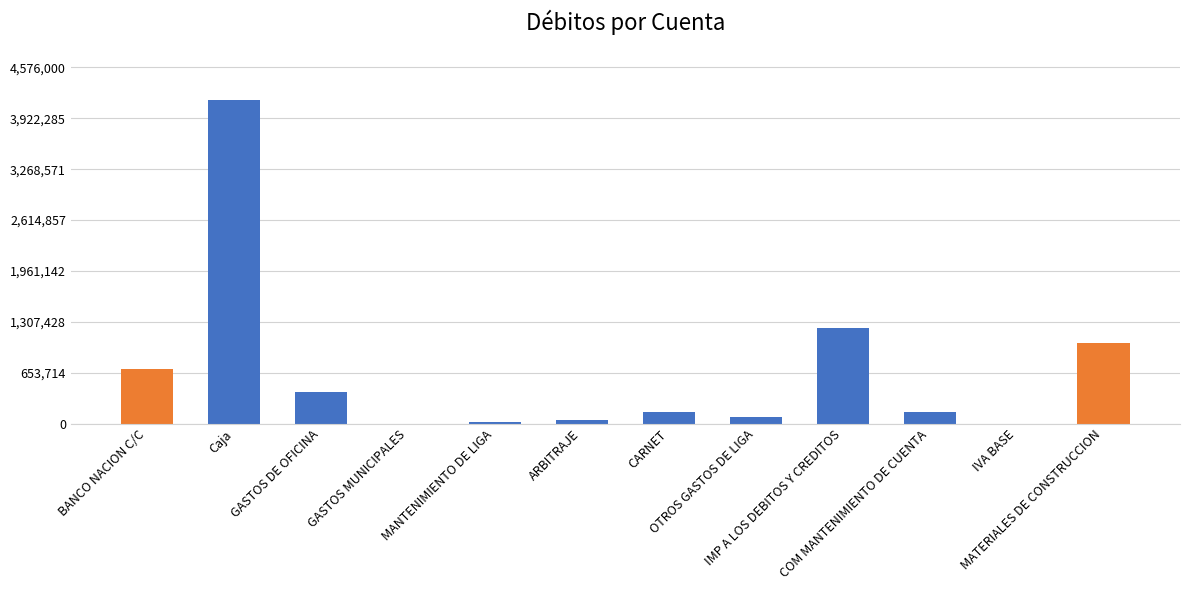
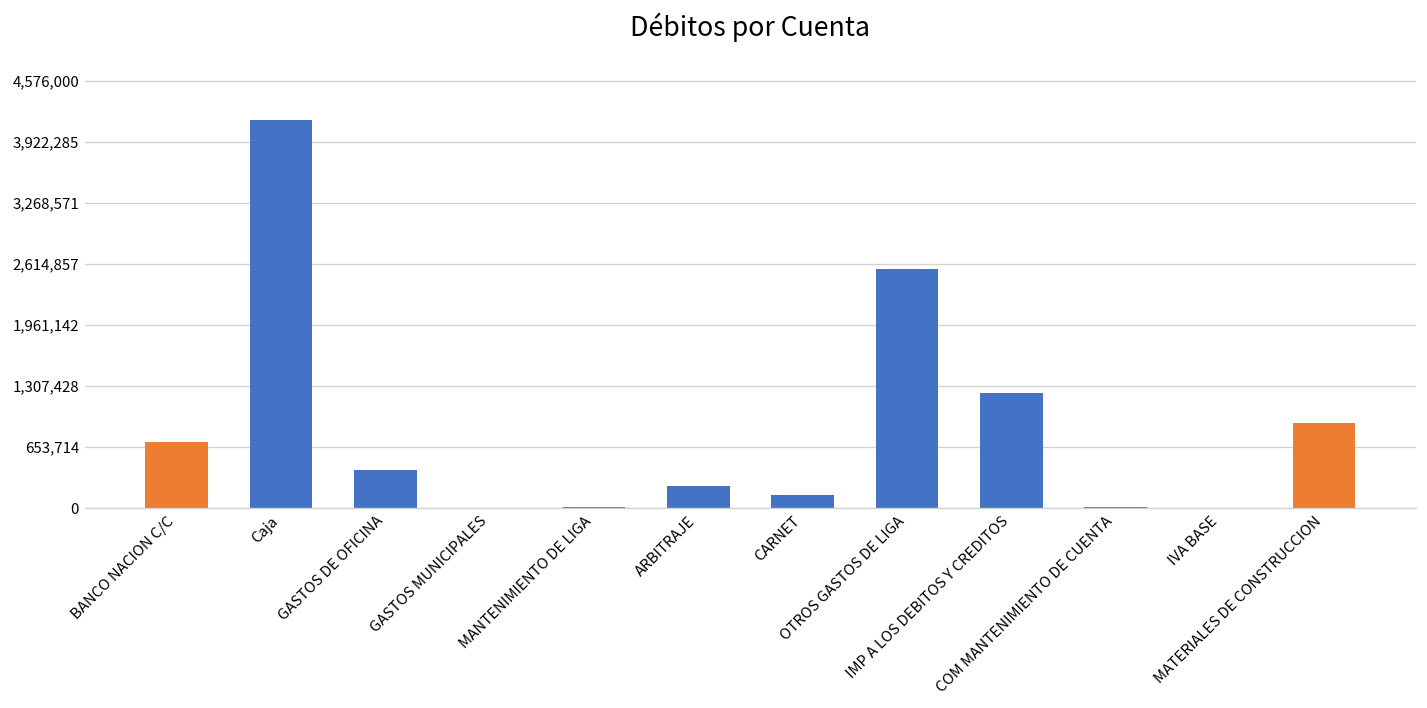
ARBITRAJE: 0 -> 200,000
OTROS GASTOS DE LIGA: 100,000 -> 2,600,000
COM MANTENIMIENTO DE CUENTA: 200,000 -> 0
MATERIALES DE CONSTRUCCION: 1,000,000 -> 900,000
